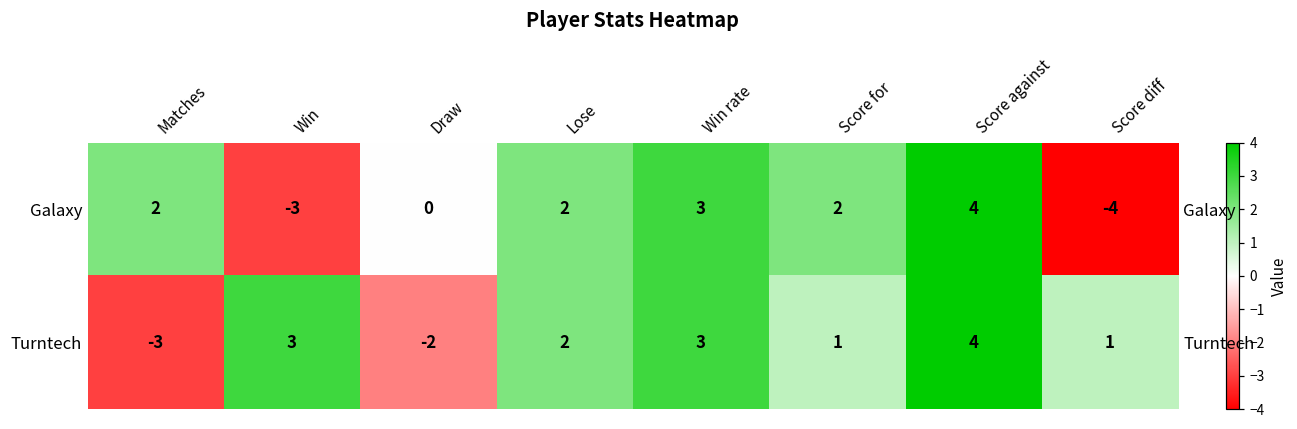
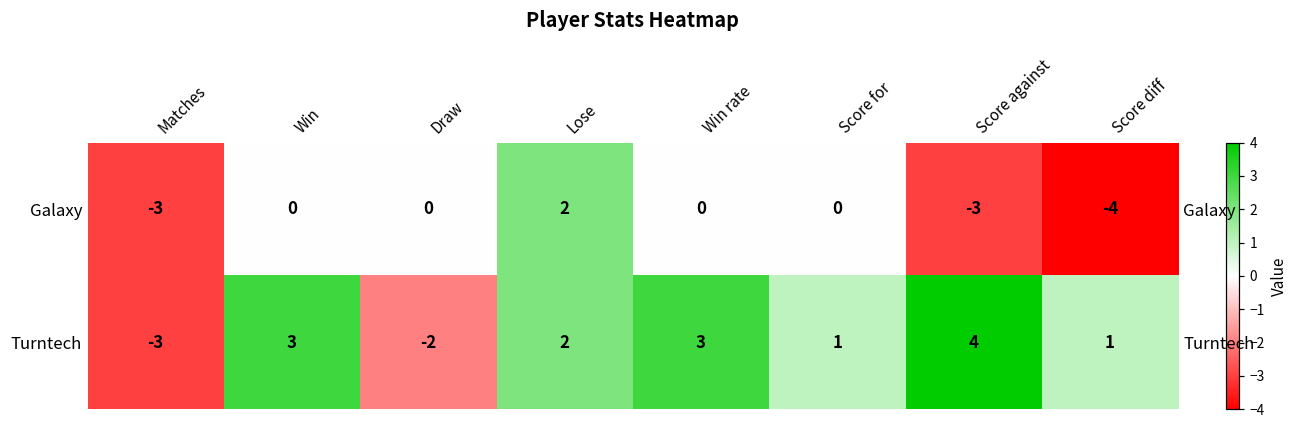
Galaxy, Matches: 2 -> -3
Galaxy, Win: -3 -> 0
Galaxy, Win rate: 3 -> 0
Galaxy, Score for: 2 -> 0
Galaxy, Score against: 4 -> -3
